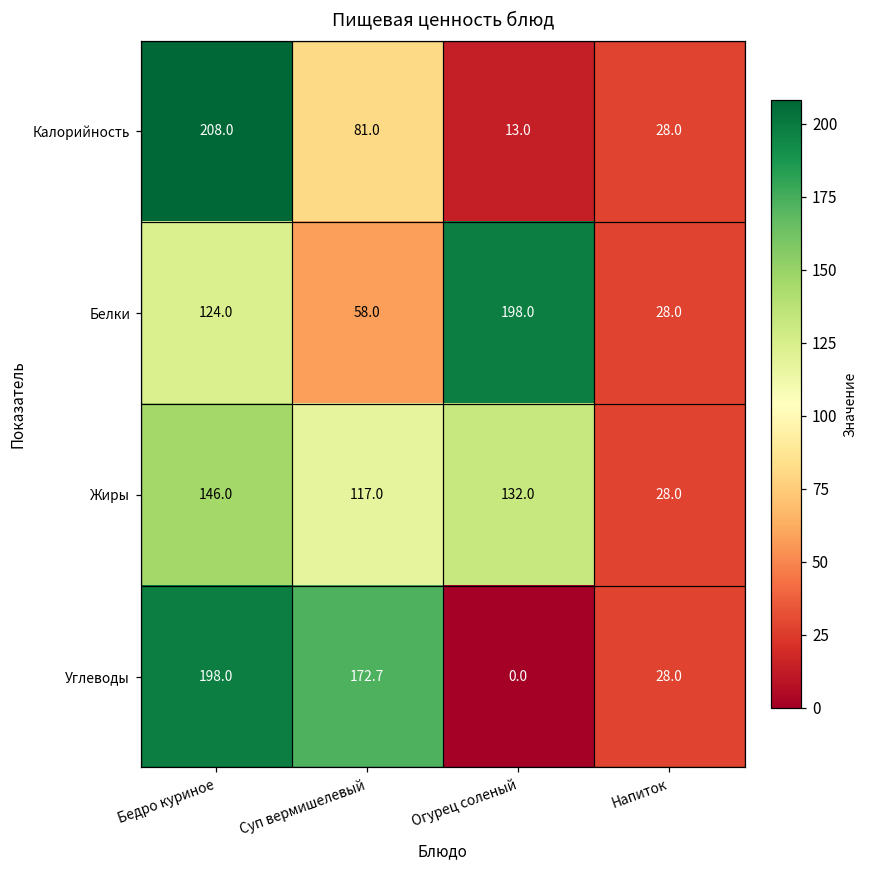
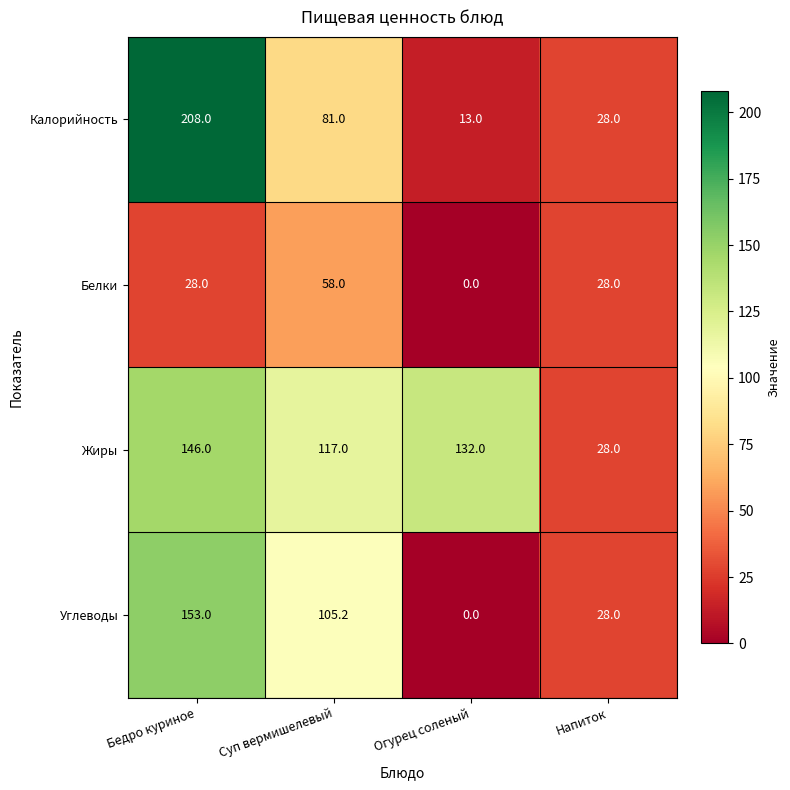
Белки, Бедро куриное: 124.0 -> 28.0
Белки, Огурец соленый: 198.0 -> 0.0
Углеводы, Бедро куриное: 198.0 -> 153.0
Углеводы, Суп вермишелевый: 172.7 -> 105.2
